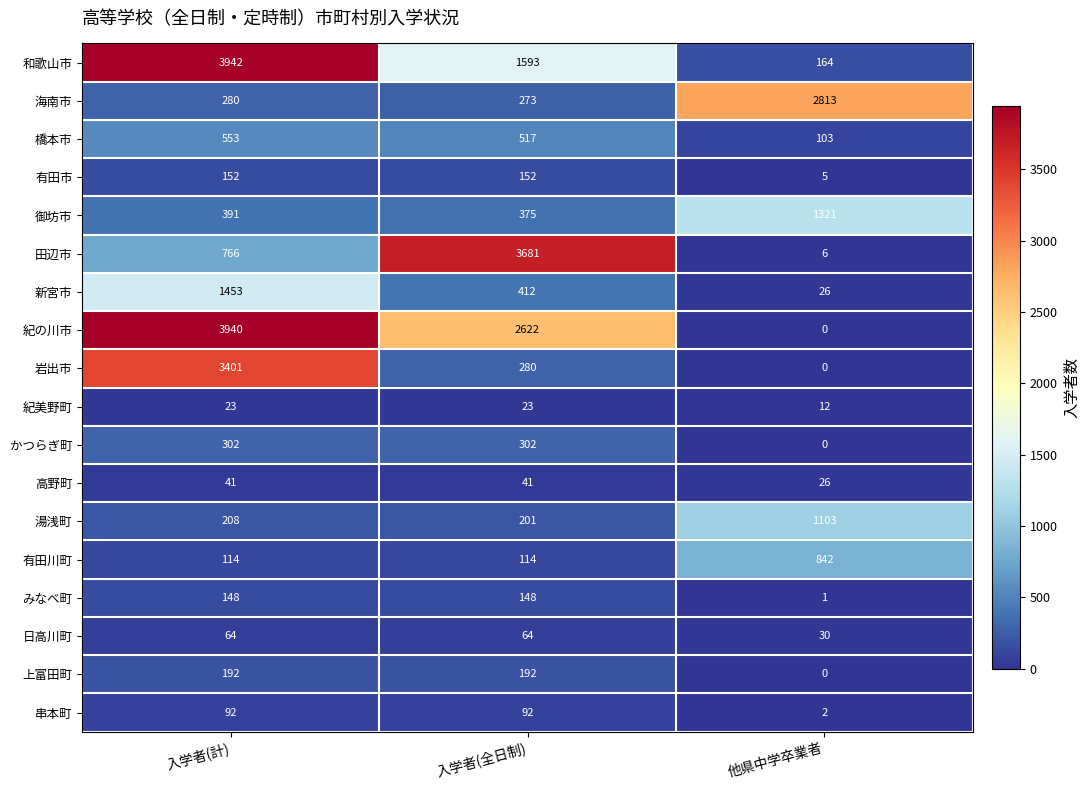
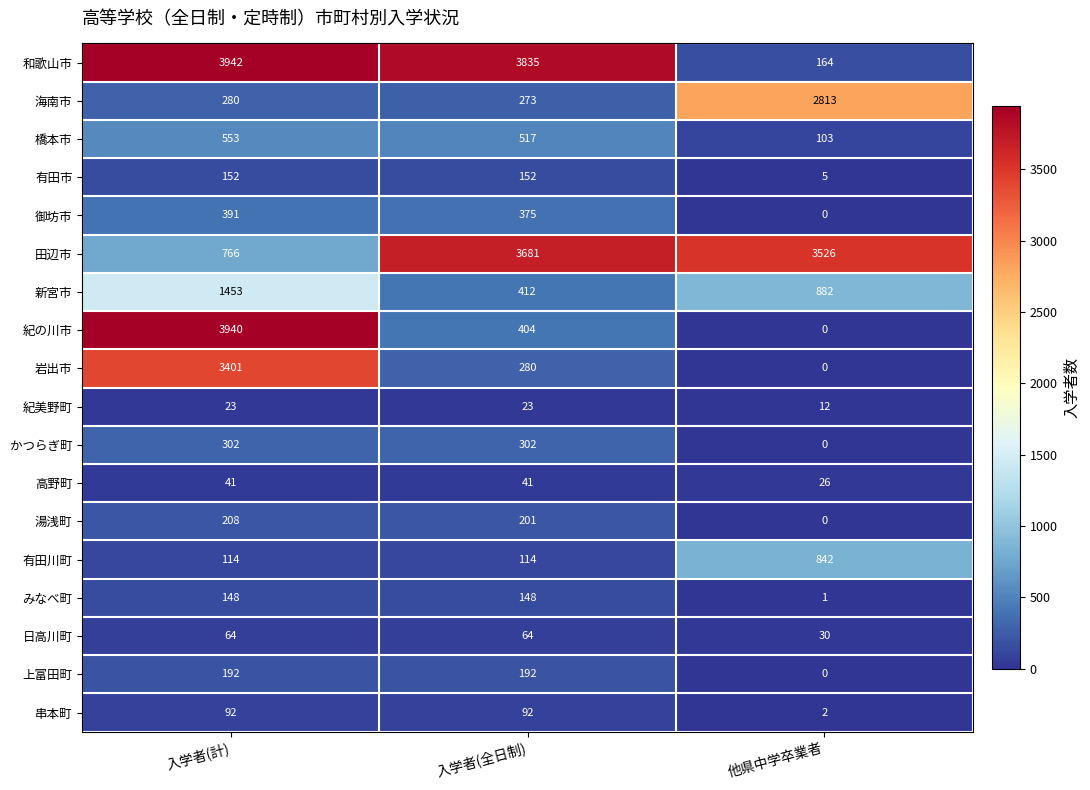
和歌山市, 入学者(全日制): 1593 -> 3835
御坊市, 他県中学卒業者: 1321 -> 0
田辺市, 他県中学卒業者: 6 -> 3526
新宮市, 他県中学卒業者: 26 -> 882
紀の川市, 入学者(全日制): 2622 -> 404
湯浅町, 他県中学卒業者: 1103 -> 0
